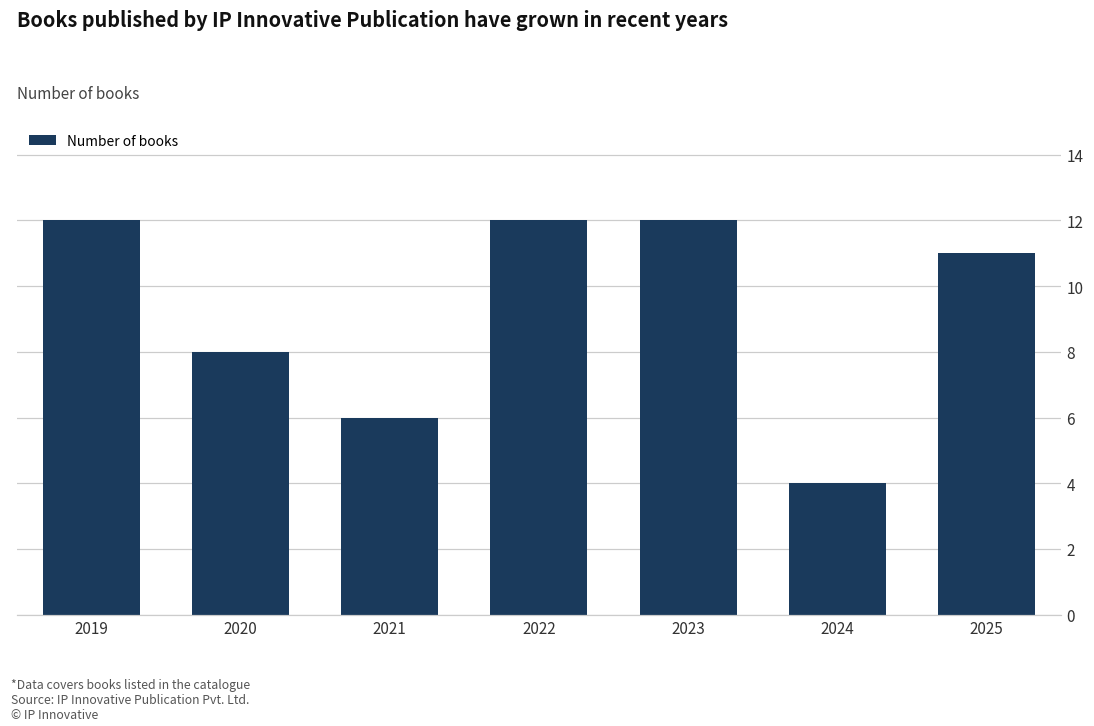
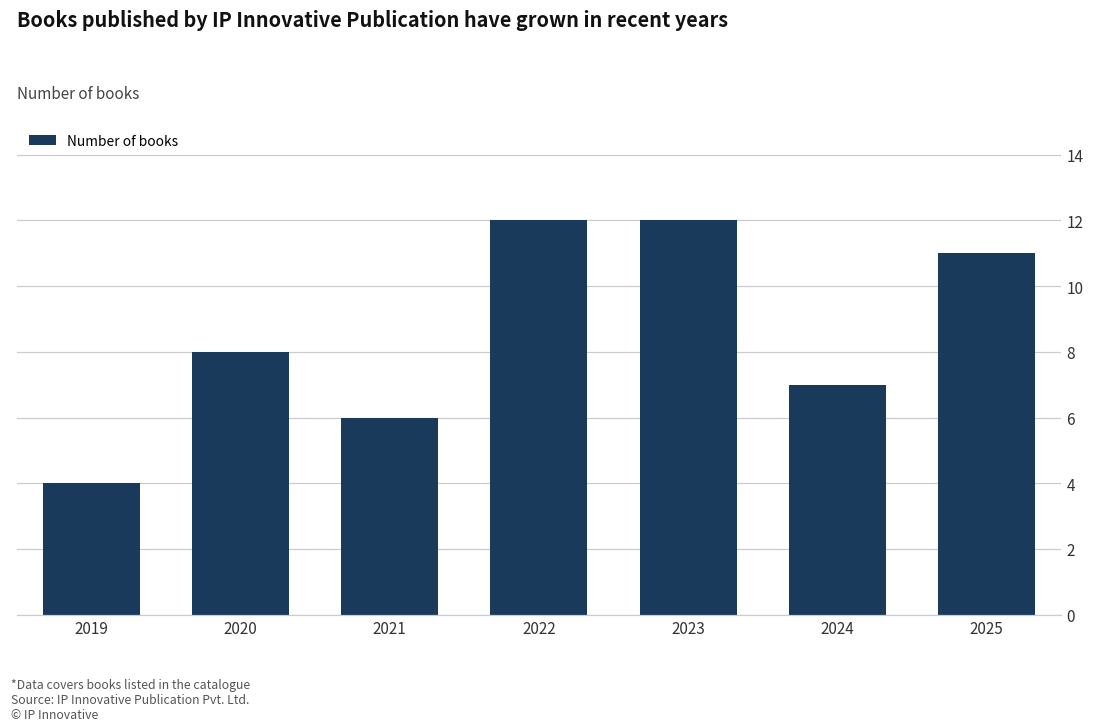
2019: 12 -> 4
2024: 4 -> 7
